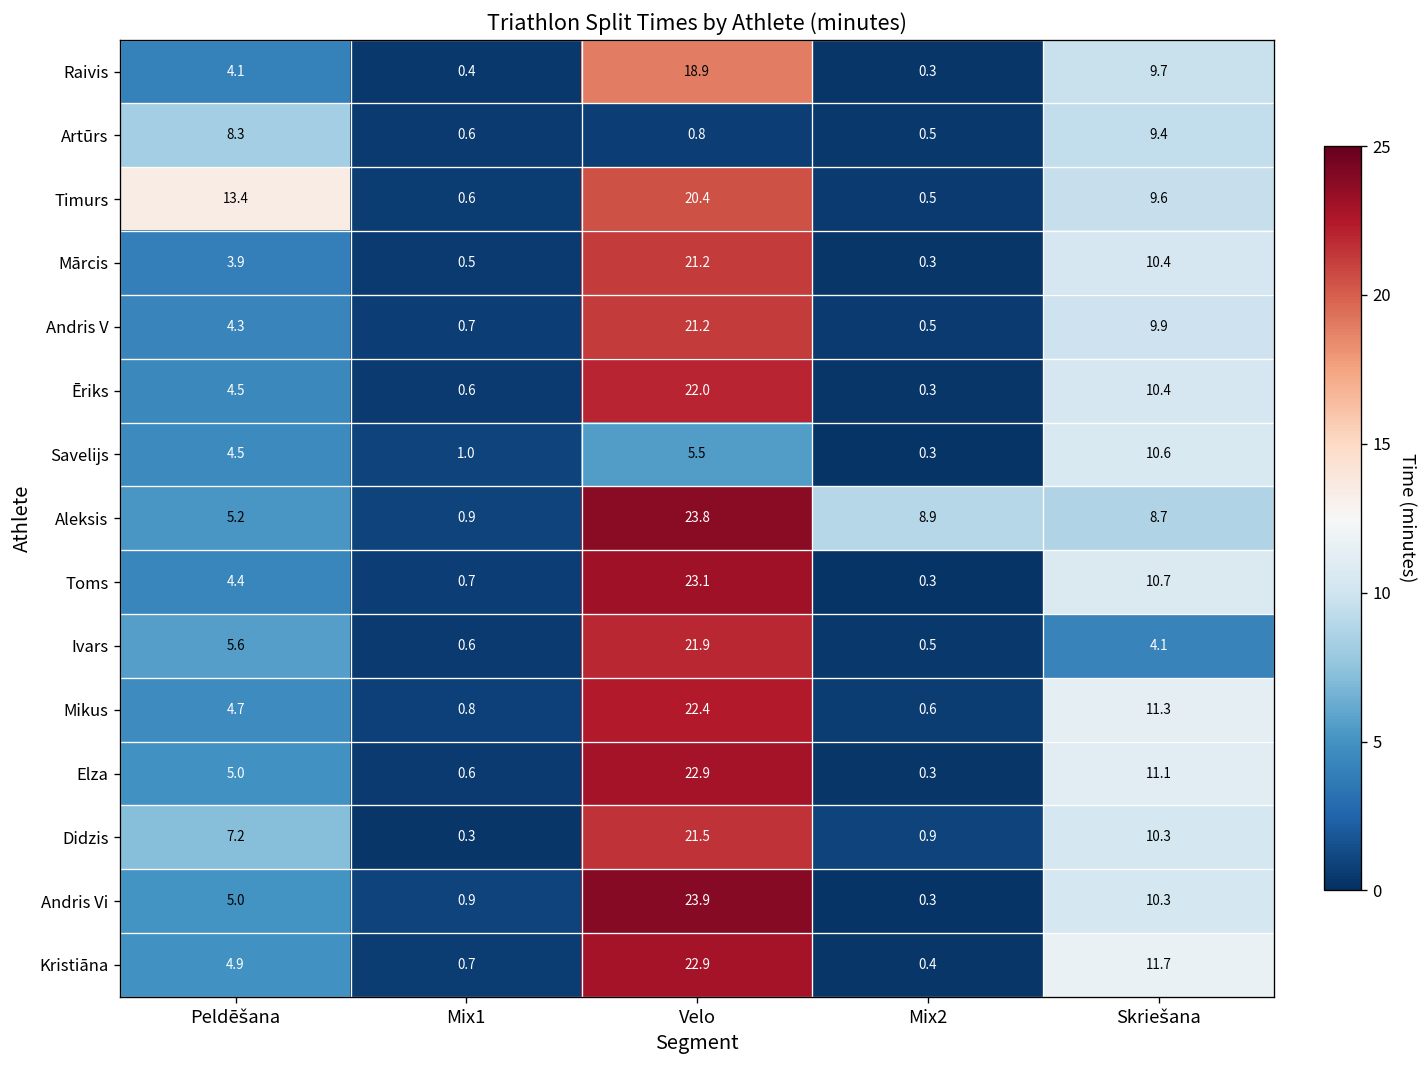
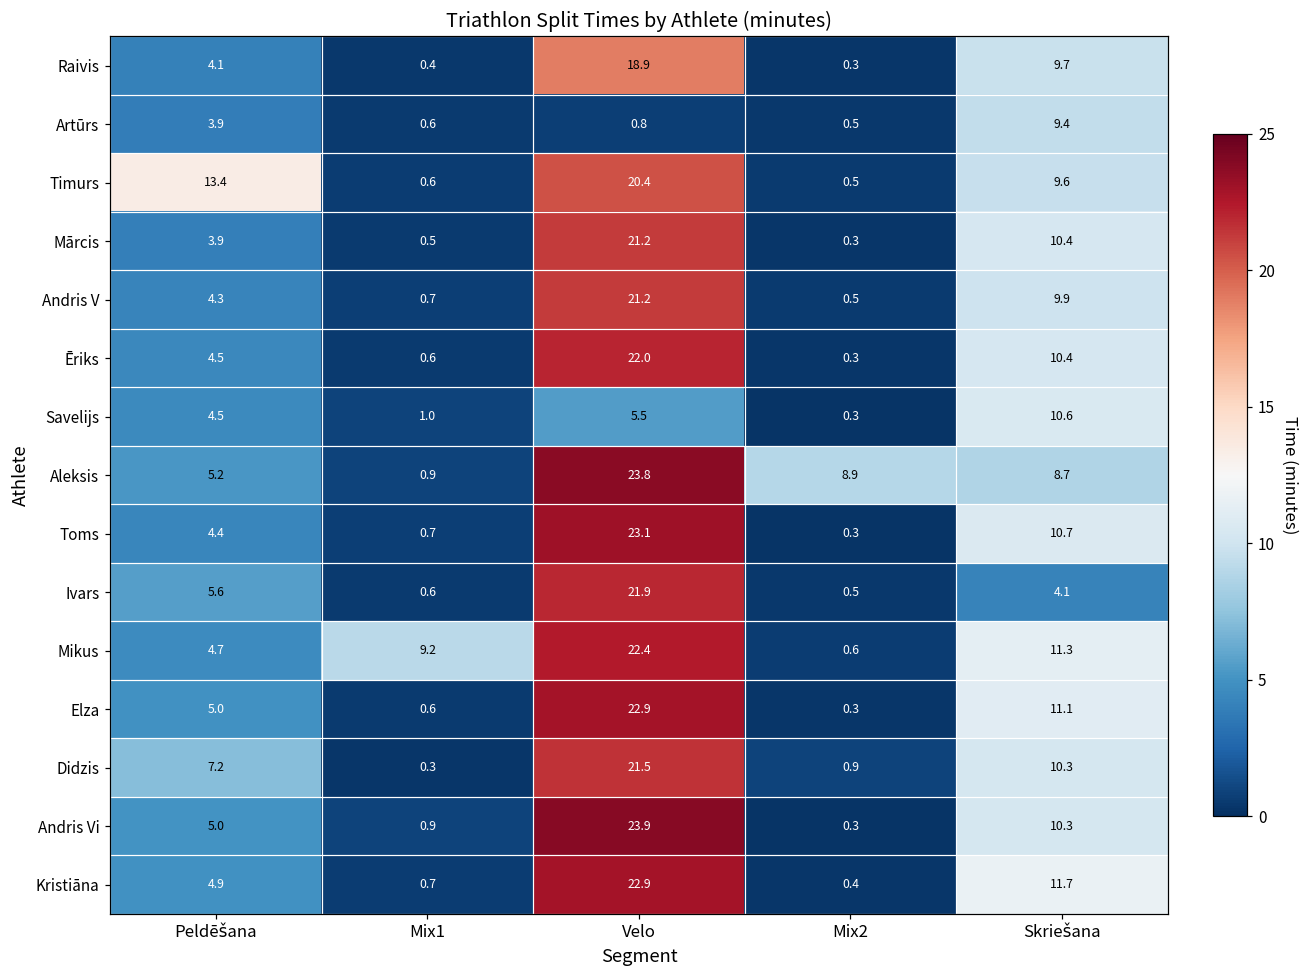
Artūrs, Peldēšana: 8.3 -> 3.9
Mikus, Mix1: 0.8 -> 9.2
